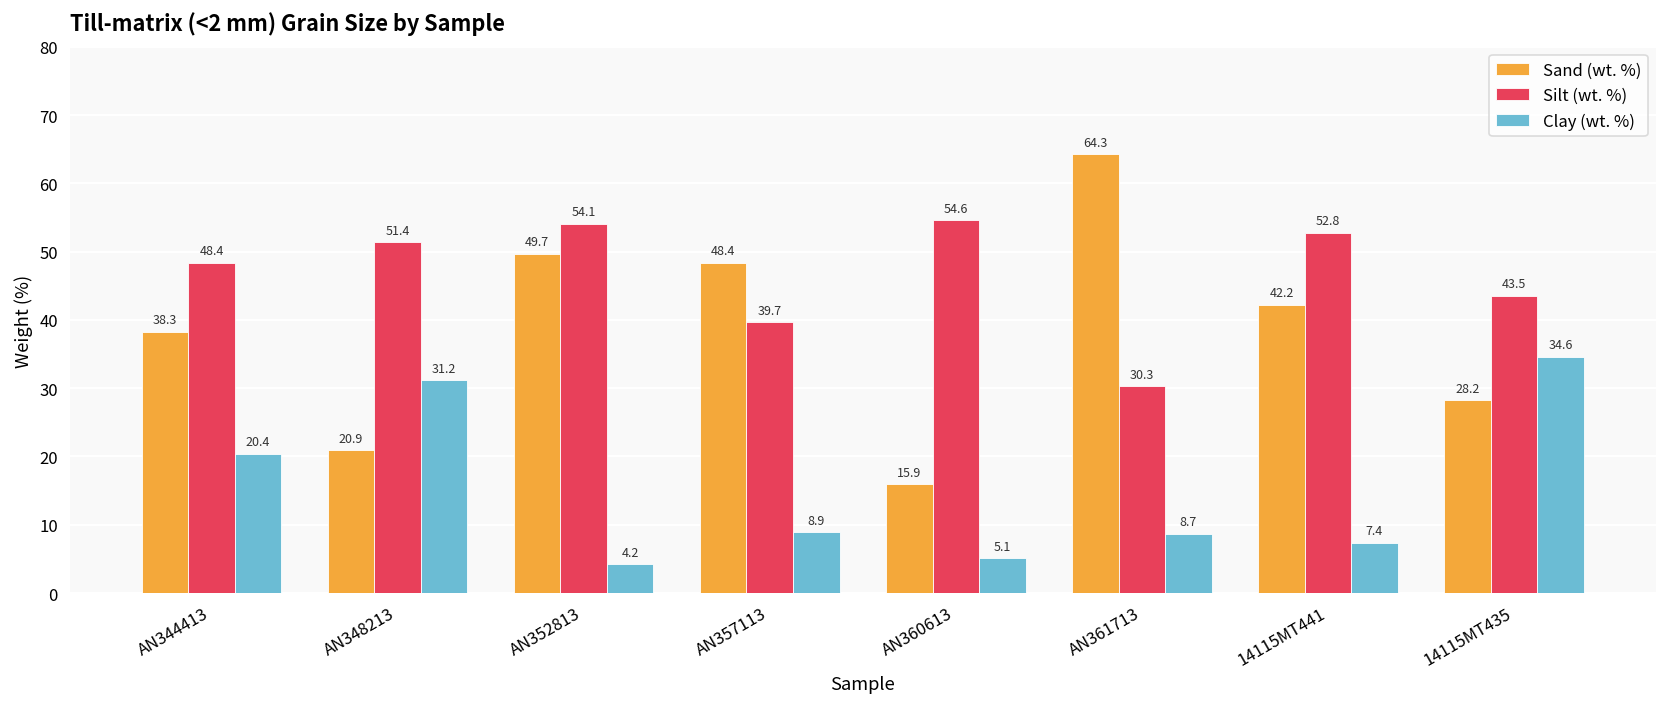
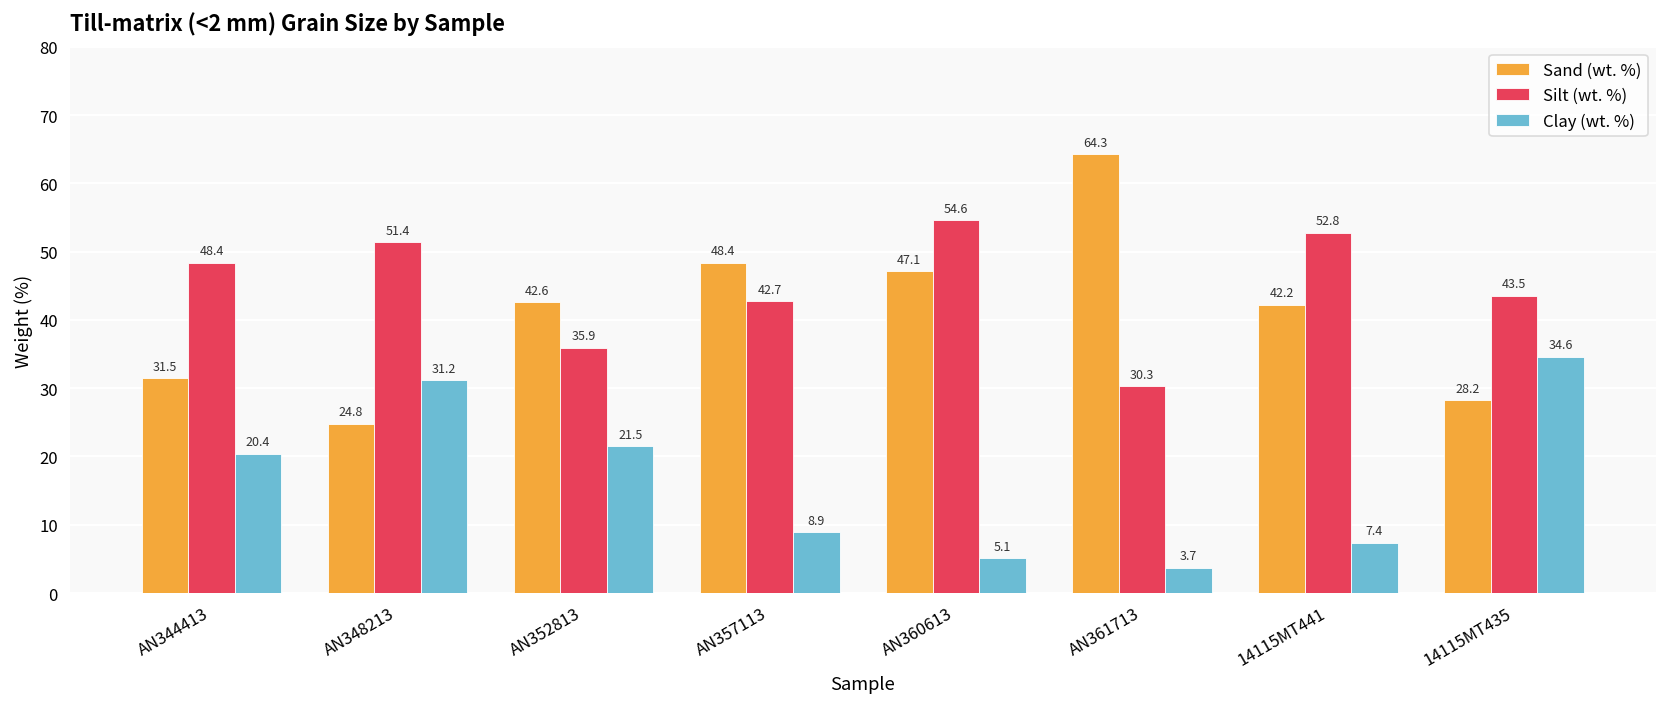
Sand (wt. %), AN344413: 38.3 -> 31.5
Sand (wt. %), AN348213: 20.9 -> 24.8
Sand (wt. %), AN352813: 49.7 -> 42.6
Silt (wt. %), AN352813: 54.1 -> 35.9
Clay (wt. %), AN352813: 4.2 -> 21.5
Silt (wt. %), AN357113: 39.7 -> 42.7
Sand (wt. %), AN360613: 15.9 -> 47.1
Clay (wt. %), AN361713: 8.7 -> 3.7
